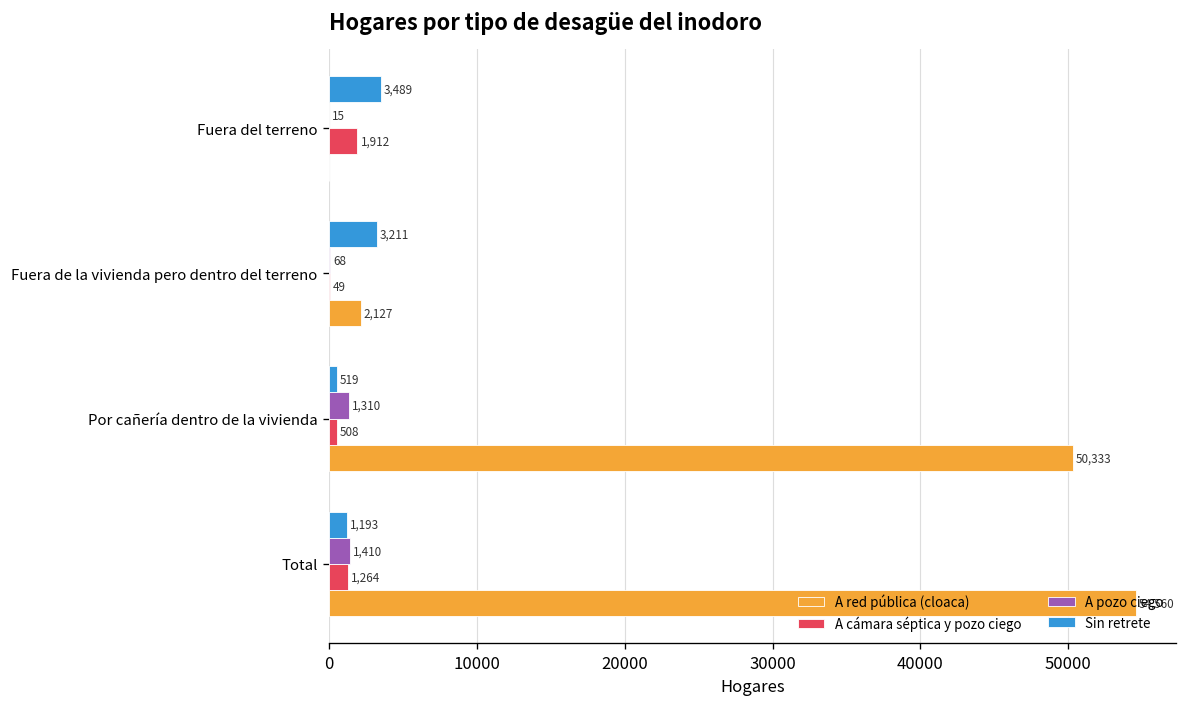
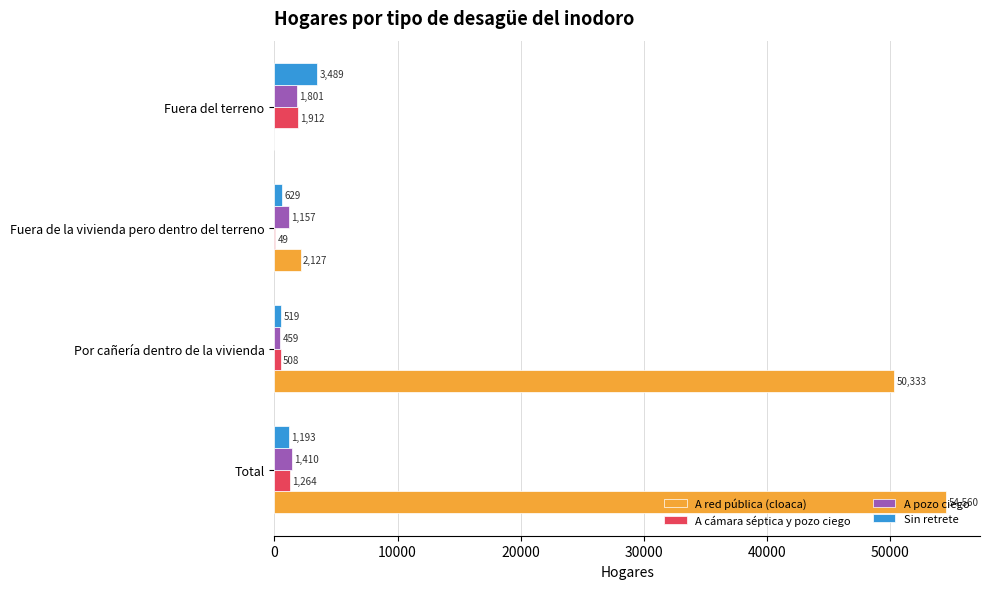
A pozo ciego, Fuera del terreno: 15 -> 1,801
Sin retrete, Fuera de la vivienda pero dentro del terreno: 3,211 -> 629
A pozo ciego, Fuera de la vivienda pero dentro del terreno: 68 -> 1,157
A pozo ciego, Por cañería dentro de la vivienda: 1,310 -> 459
